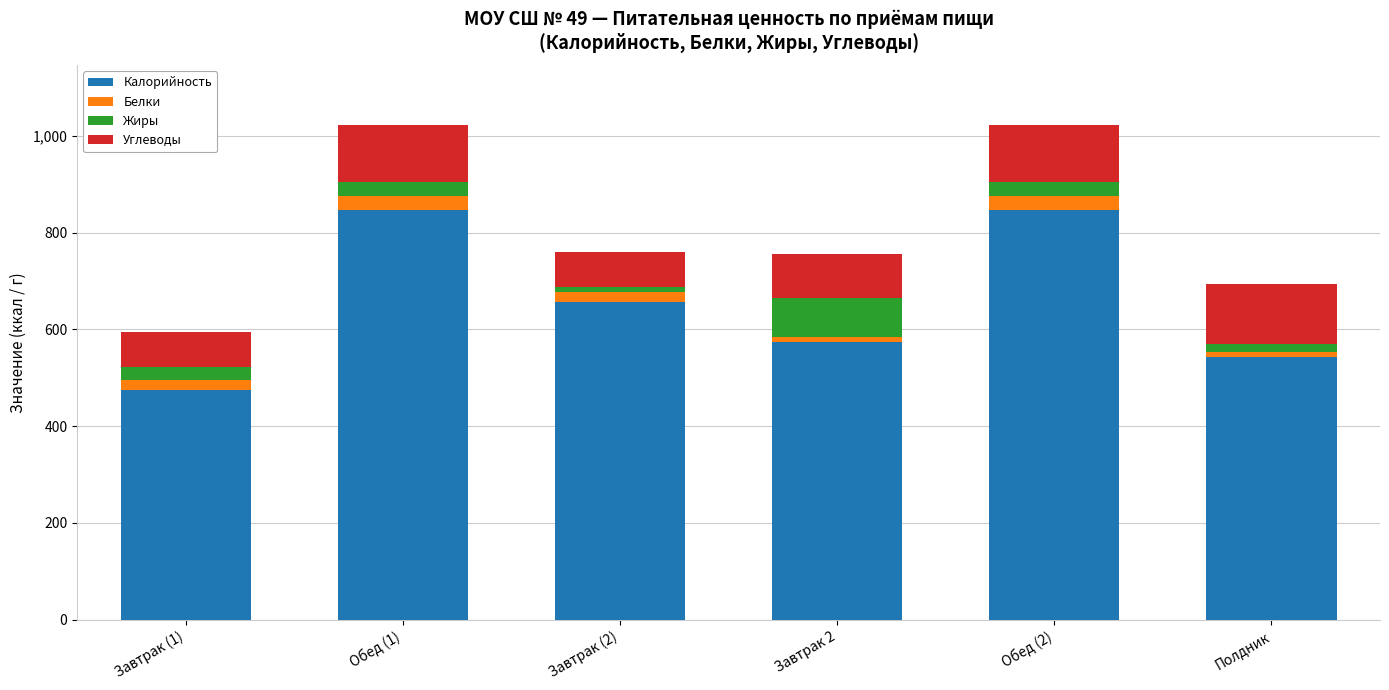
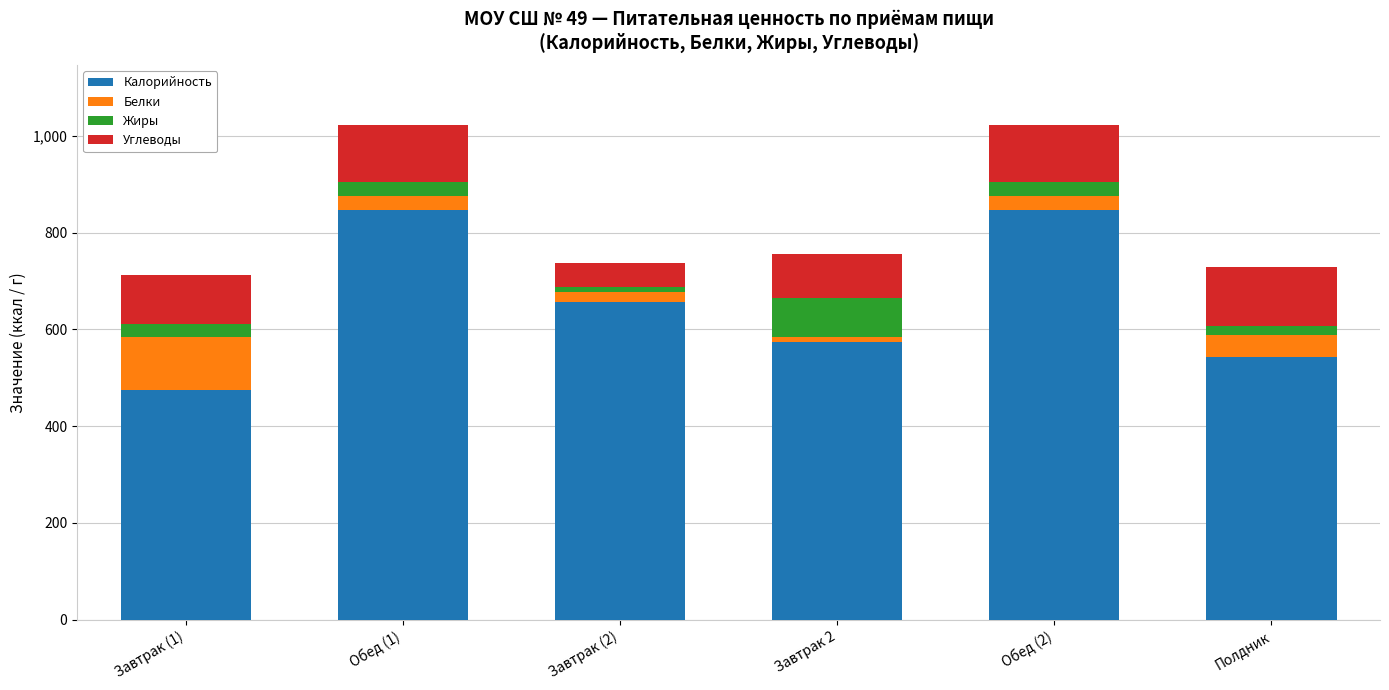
Белки, Завтрак (1): 20 -> 110
Углеводы, Завтрак (1): 70 -> 100
Углеводы, Завтрак (2): 70 -> 50
Белки, Полдник: 10 -> 50
